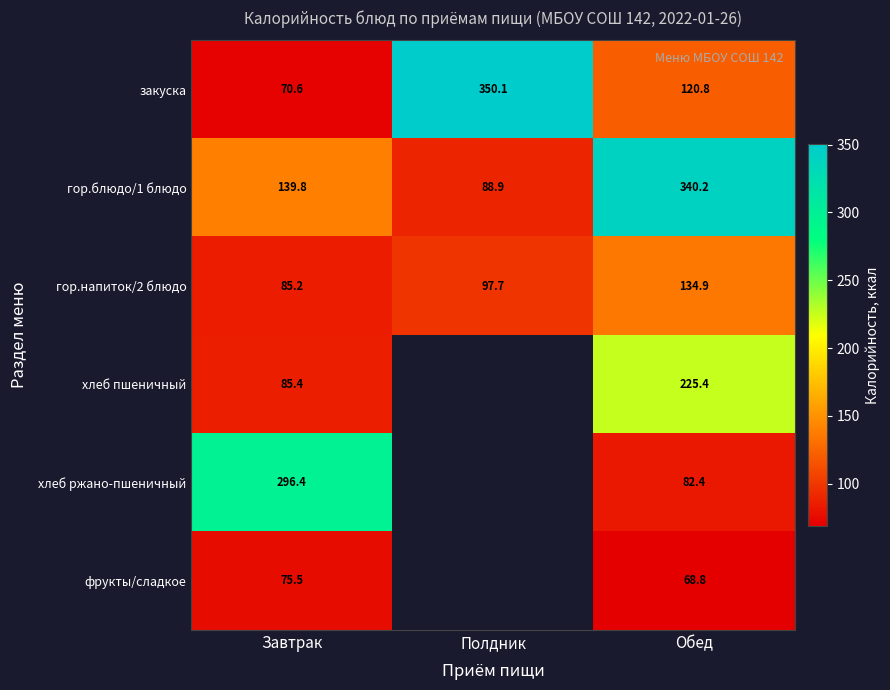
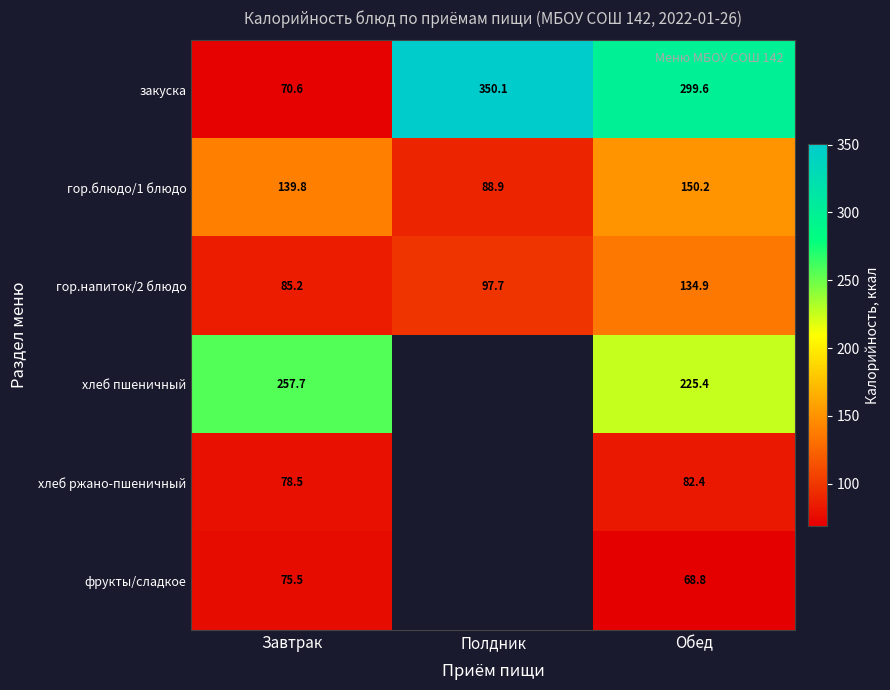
закуска, Обед: 120.8 -> 299.6
гор.блюдо/1 блюдо, Обед: 340.2 -> 150.2
хлеб пшеничный, Завтрак: 85.4 -> 257.7
хлеб ржано-пшеничный, Завтрак: 296.4 -> 78.5
